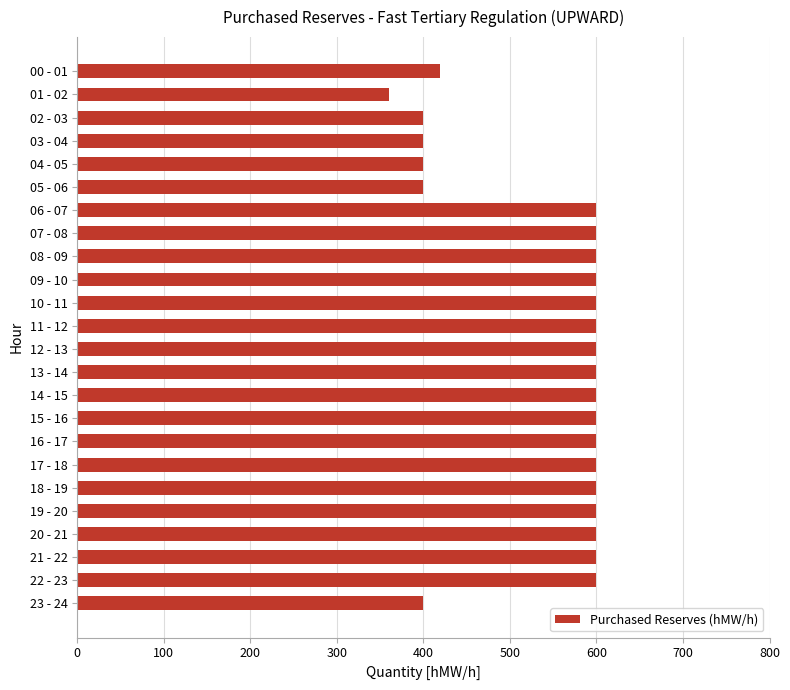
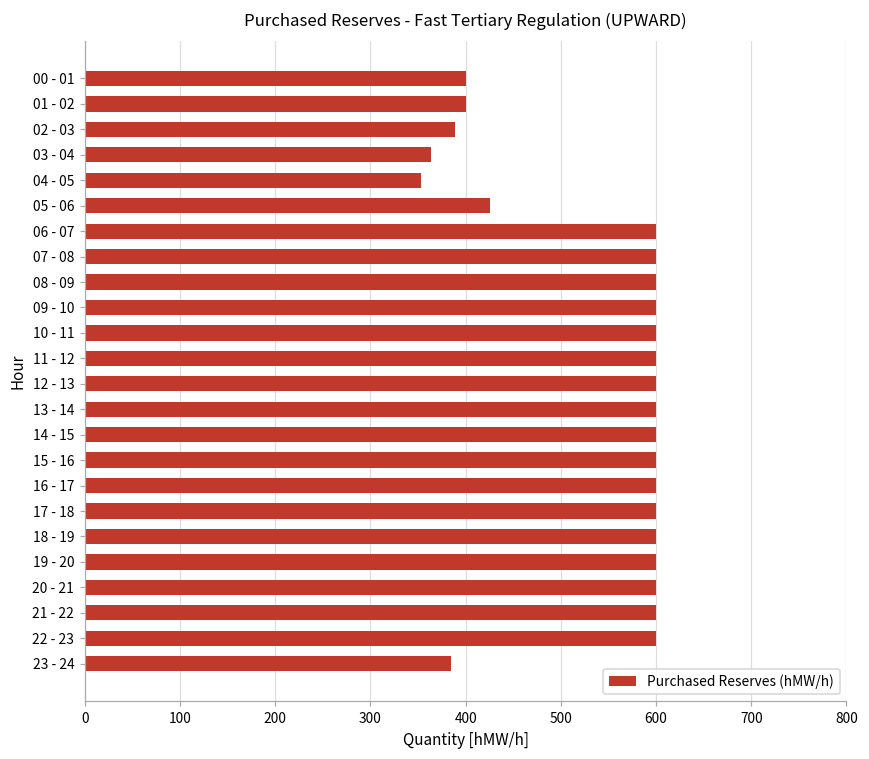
00 - 01: 420 -> 400
01 - 02: 360 -> 400
02 - 03: 400 -> 390
03 - 04: 400 -> 360
04 - 05: 400 -> 350
05 - 06: 400 -> 430
23 - 24: 400 -> 390
